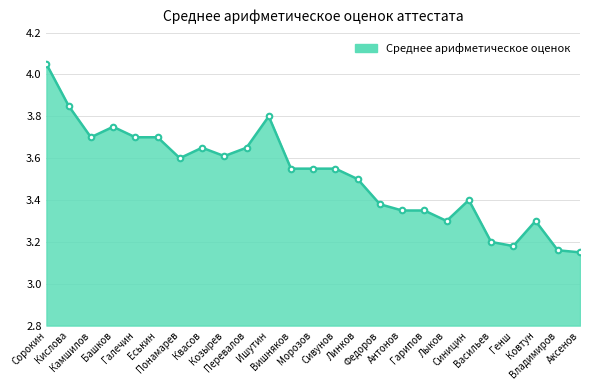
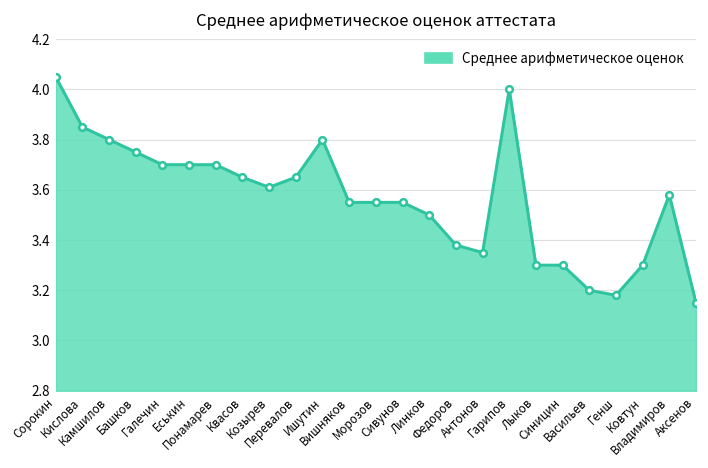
Камшилов: 3.7 -> 3.8
Понамарев: 3.6 -> 3.7
Гарипов: 3.35 -> 4.00
Синицин: 3.4 -> 3.3
Владимиров: 3.16 -> 3.58
